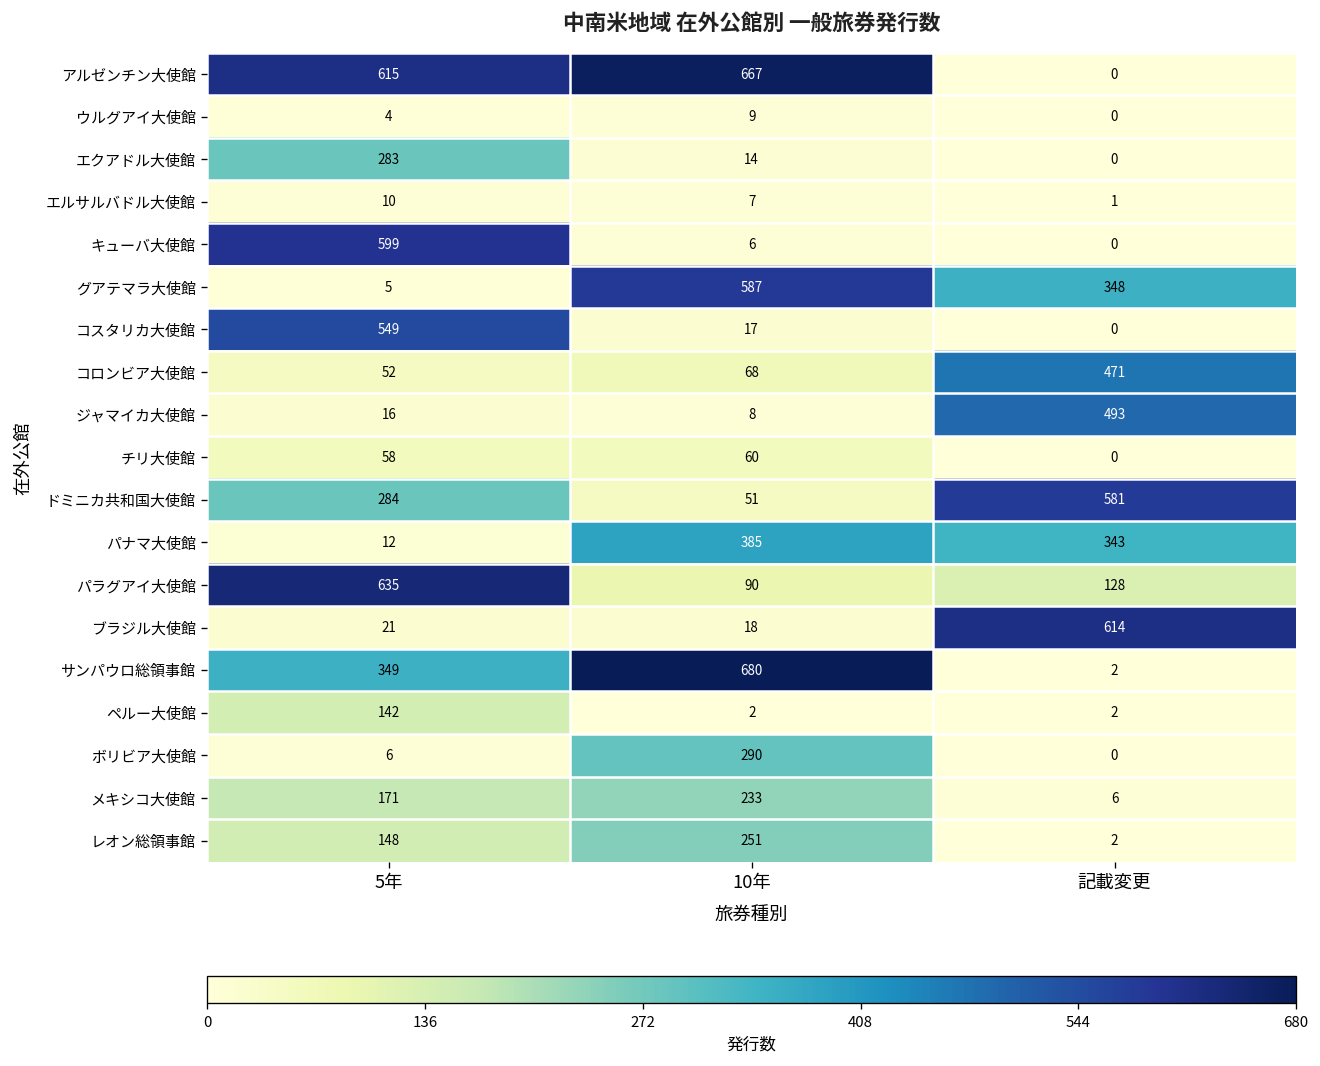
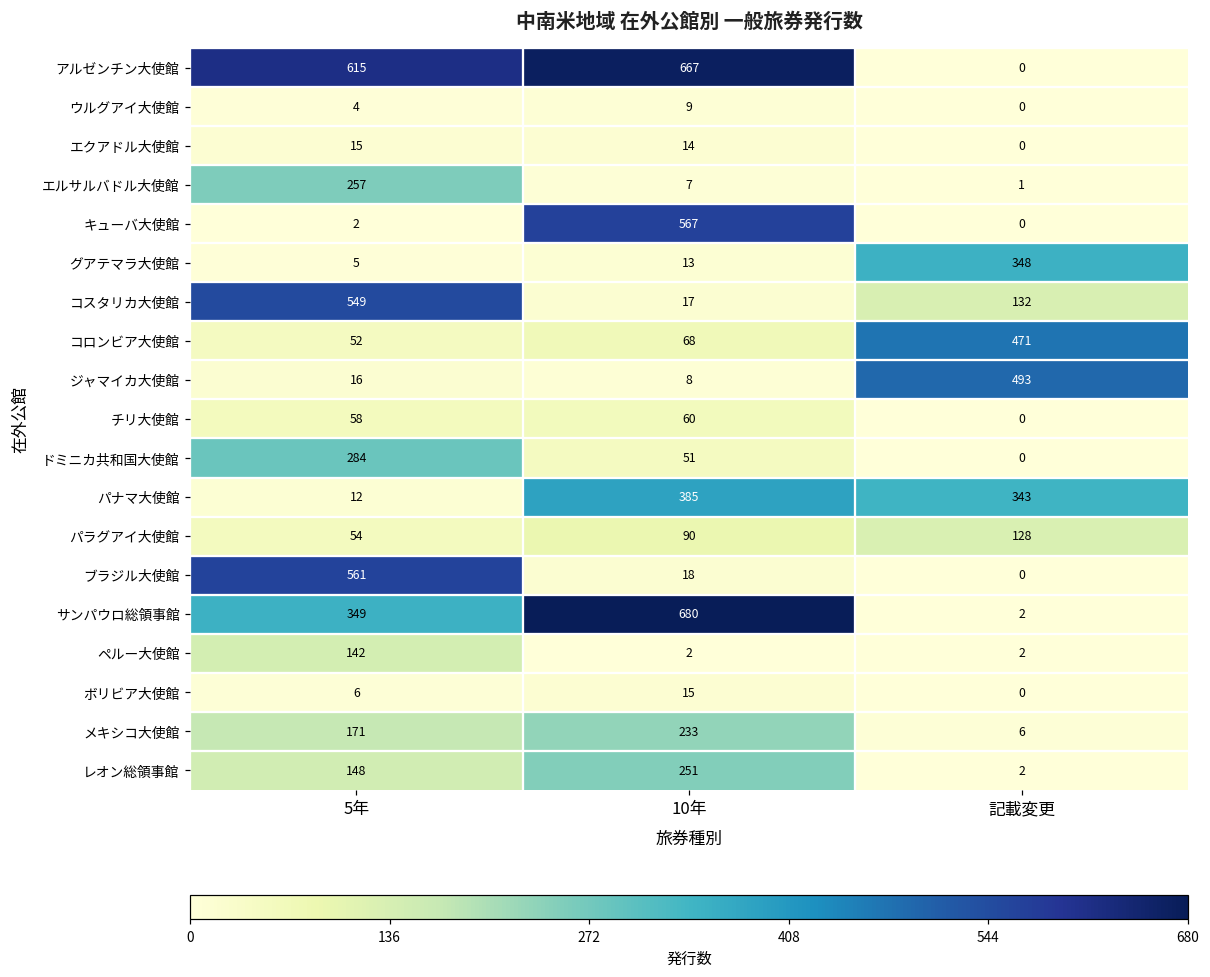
エクアドル大使館, 5年: 283 -> 15
エルサルバドル大使館, 5年: 10 -> 257
キューバ大使館, 5年: 599 -> 2
キューバ大使館, 10年: 6 -> 567
グアテマラ大使館, 10年: 587 -> 13
コスタリカ大使館, 記載変更: 0 -> 132
ドミニカ共和国大使館, 記載変更: 581 -> 0
パラグアイ大使館, 5年: 635 -> 54
ブラジル大使館, 5年: 21 -> 561
ブラジル大使館, 記載変更: 614 -> 0
ボリビア大使館, 10年: 290 -> 15
